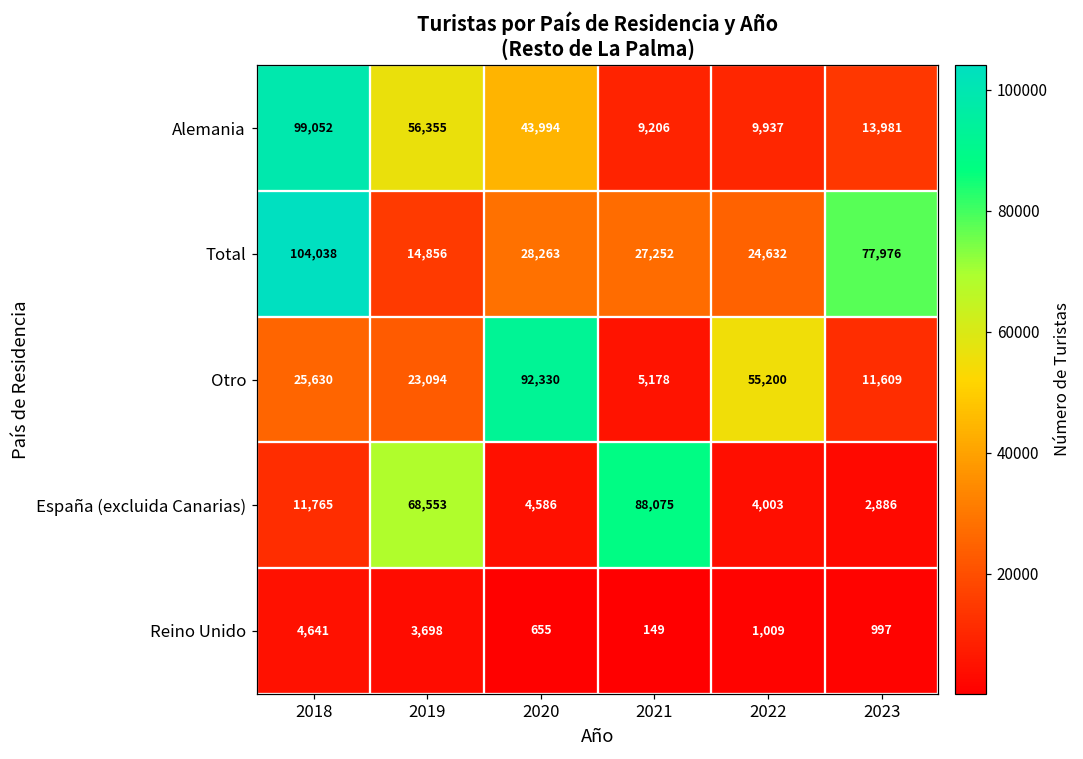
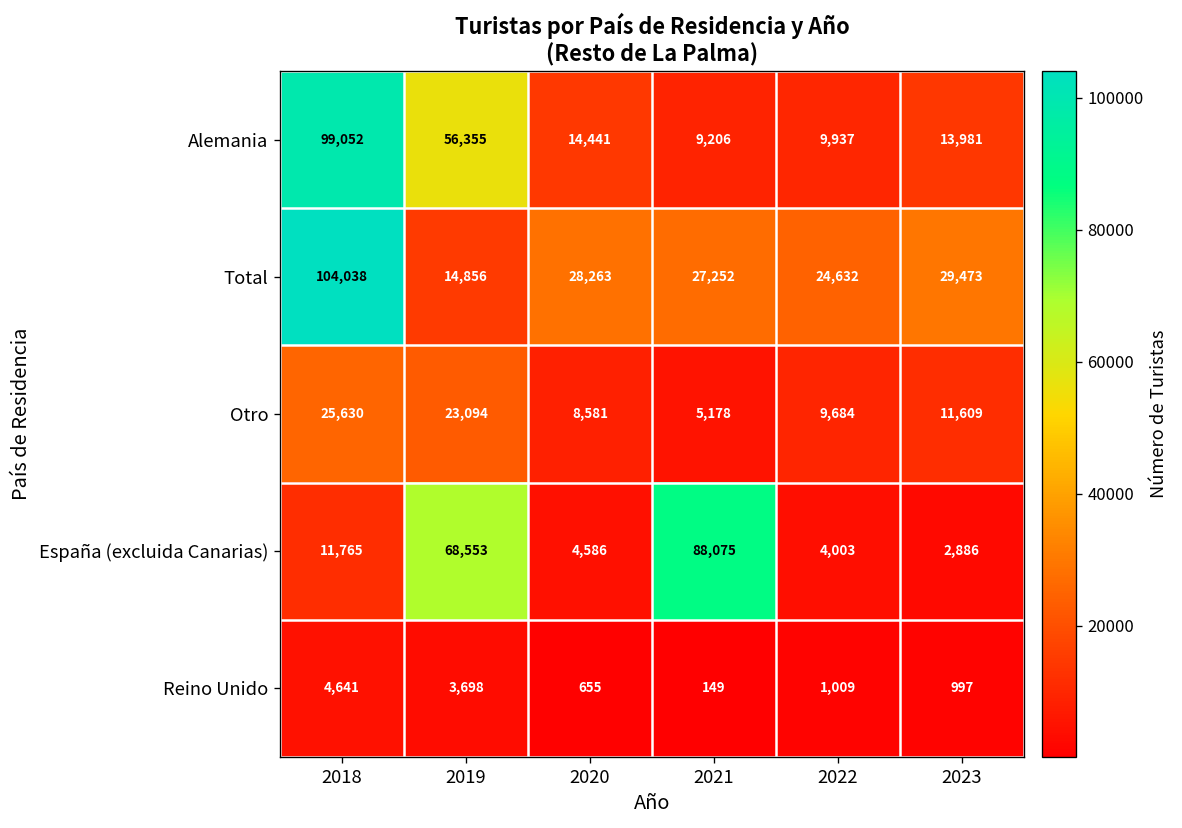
Alemania, 2020: 43,994 -> 14,441
Total, 2023: 77,976 -> 29,473
Otro, 2020: 92,330 -> 8,581
Otro, 2022: 55,200 -> 9,684
